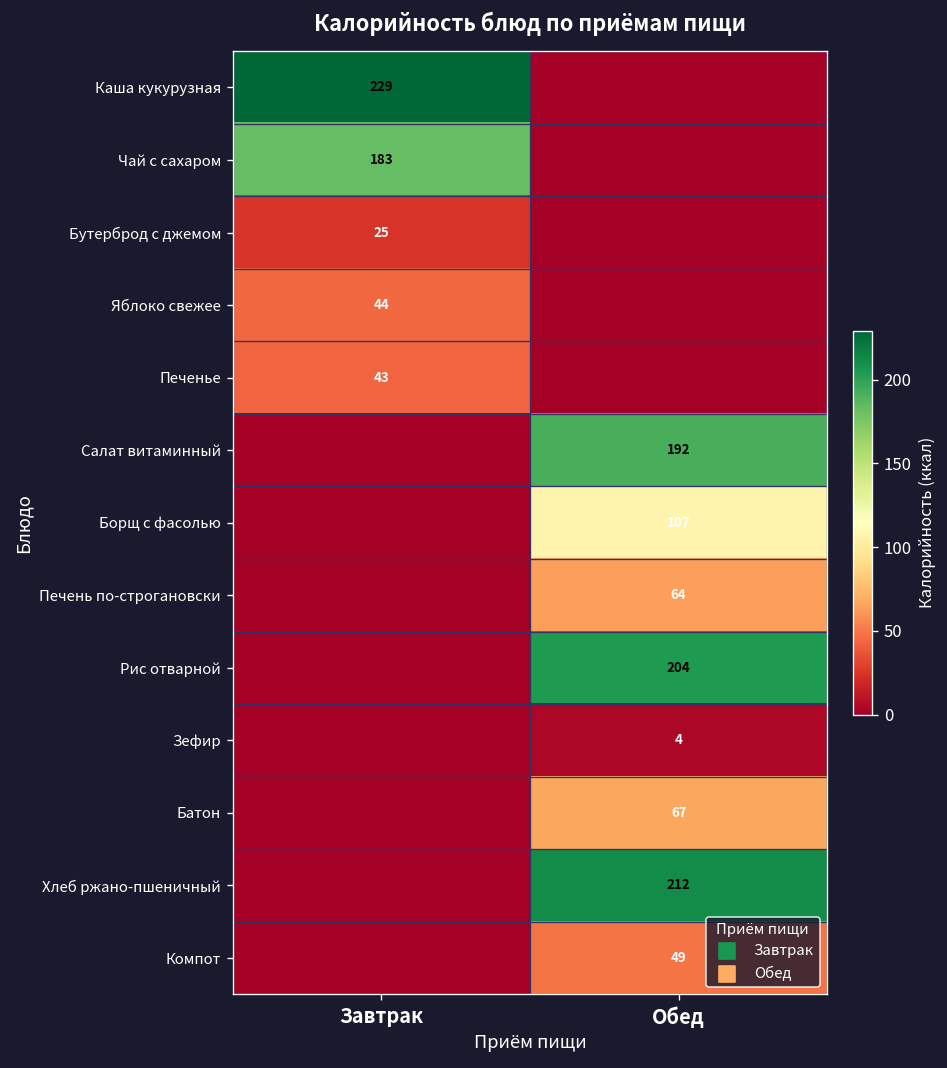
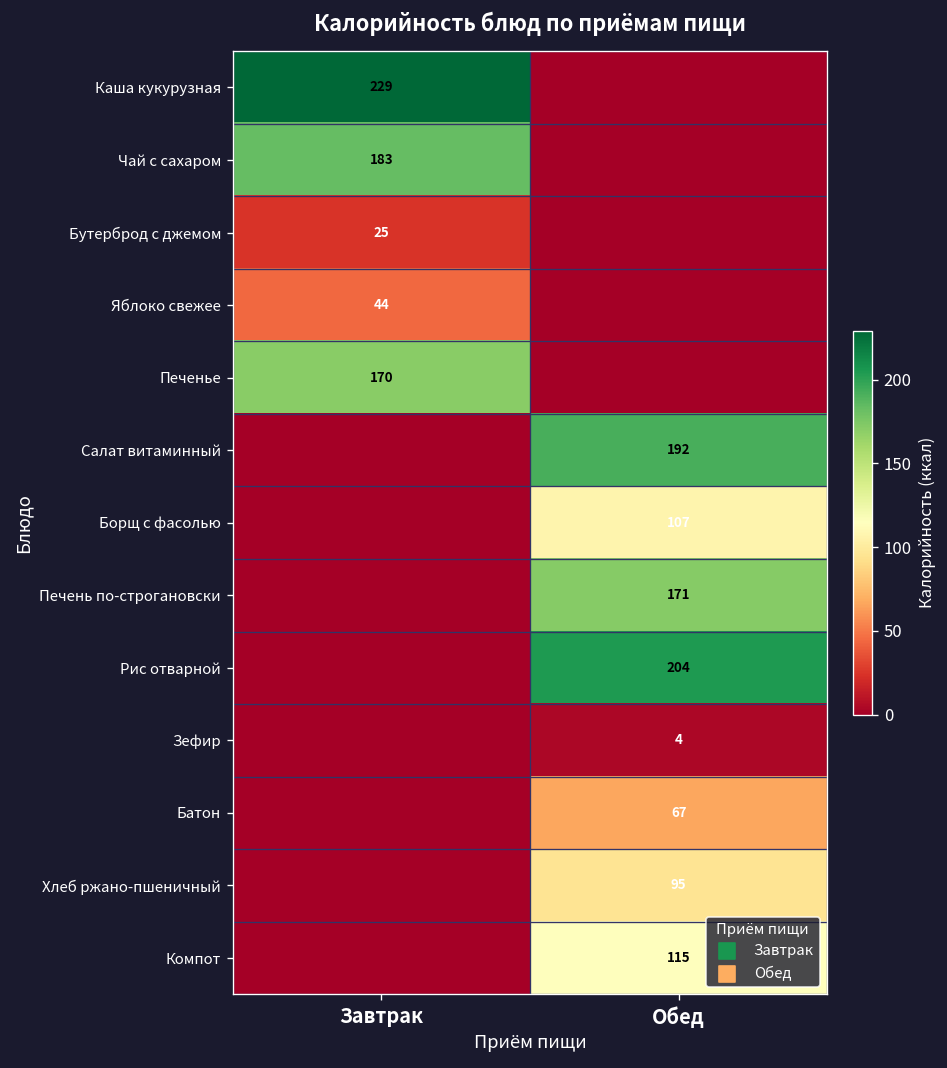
Печенье, Завтрак: 43 -> 170
Печень по-строгановски, Обед: 64 -> 171
Хлеб ржано-пшеничный, Обед: 212 -> 95
Компот, Обед: 49 -> 115
